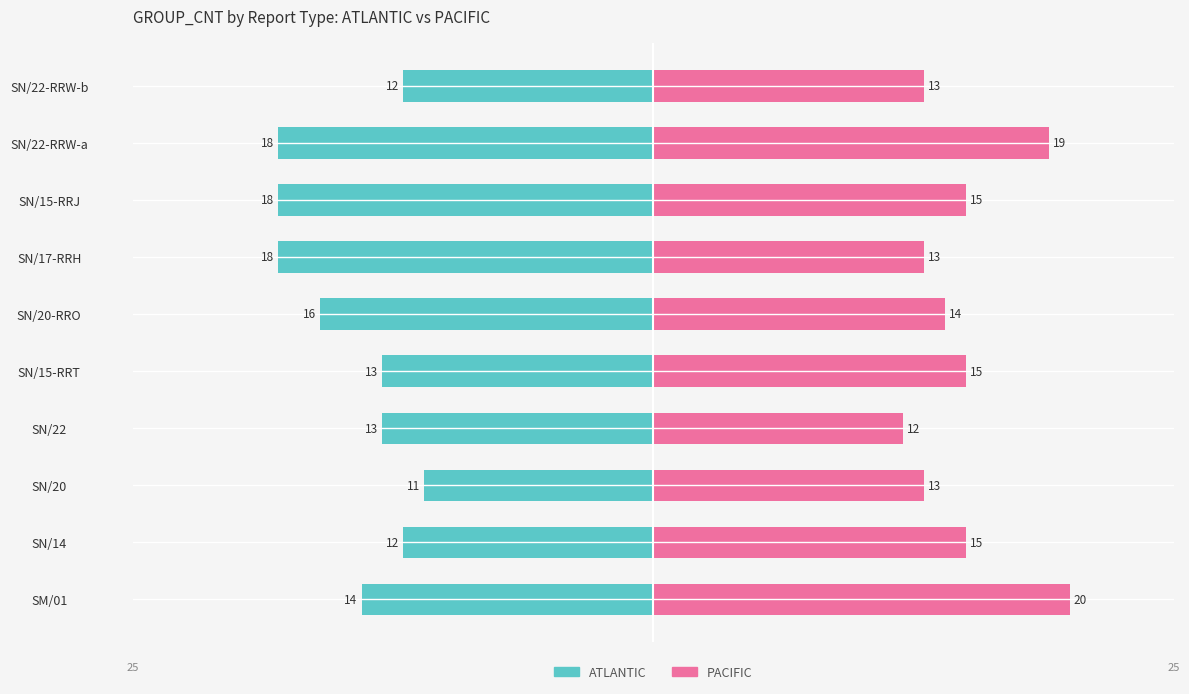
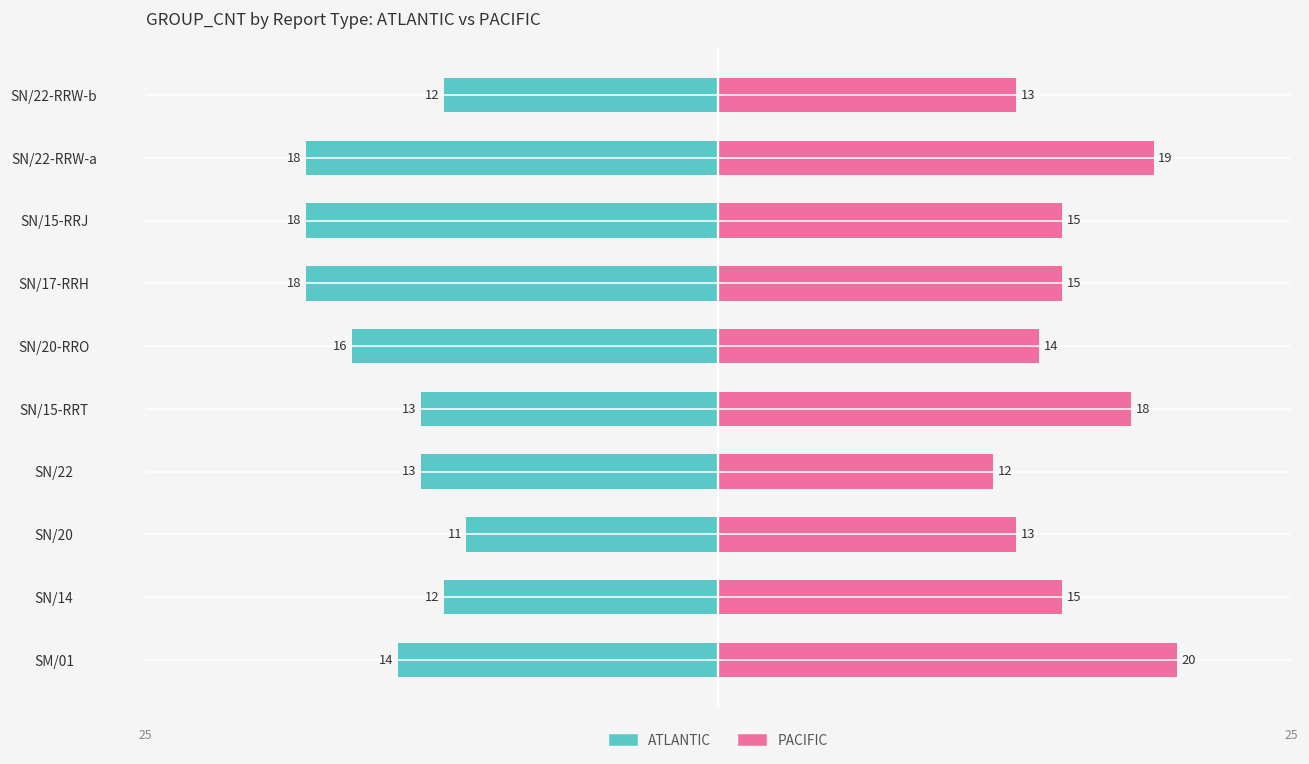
PACIFIC, SN/17-RRH: 13 -> 15
PACIFIC, SN/15-RRT: 15 -> 18
